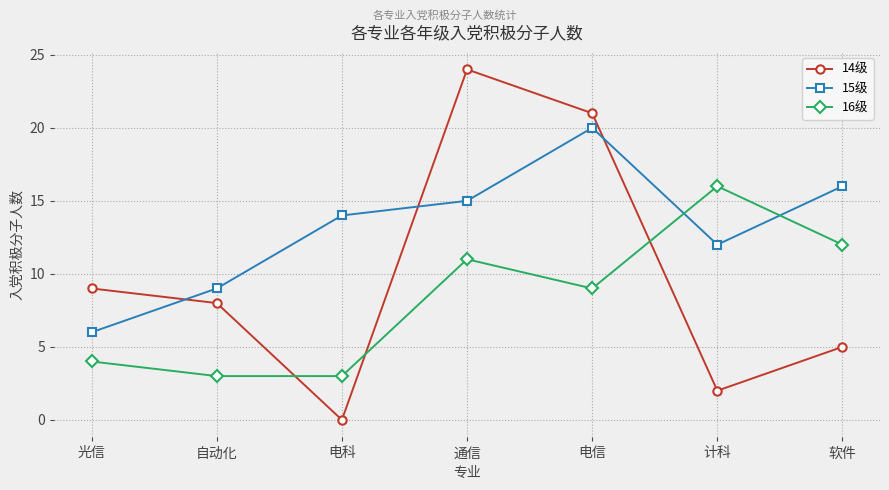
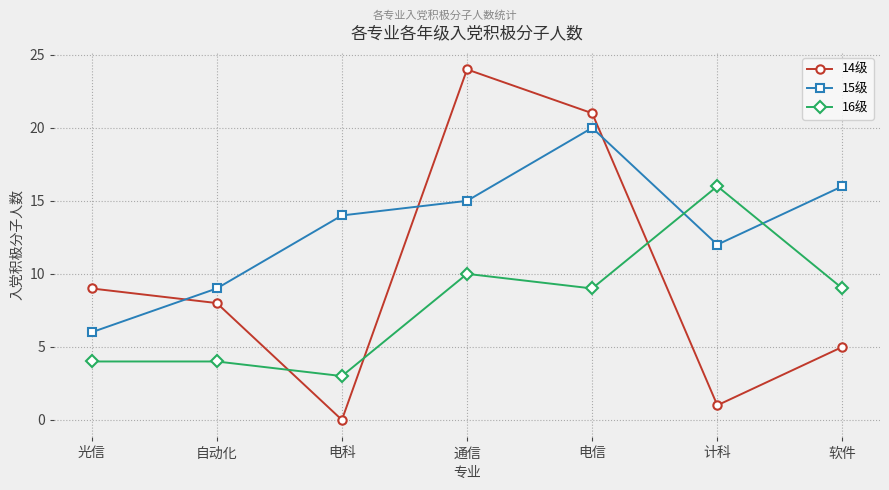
16级, 自动化: 3 -> 4
16级, 通信: 11 -> 10
14级, 计科: 2 -> 1
16级, 软件: 12 -> 9
